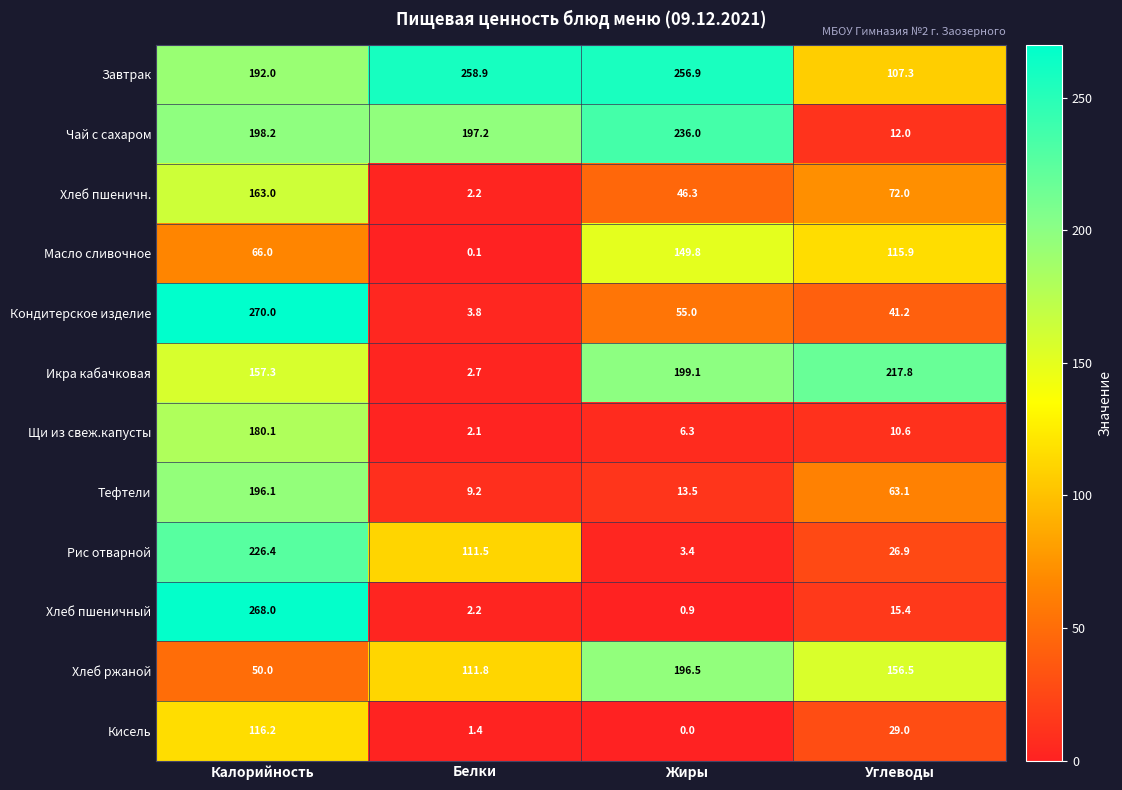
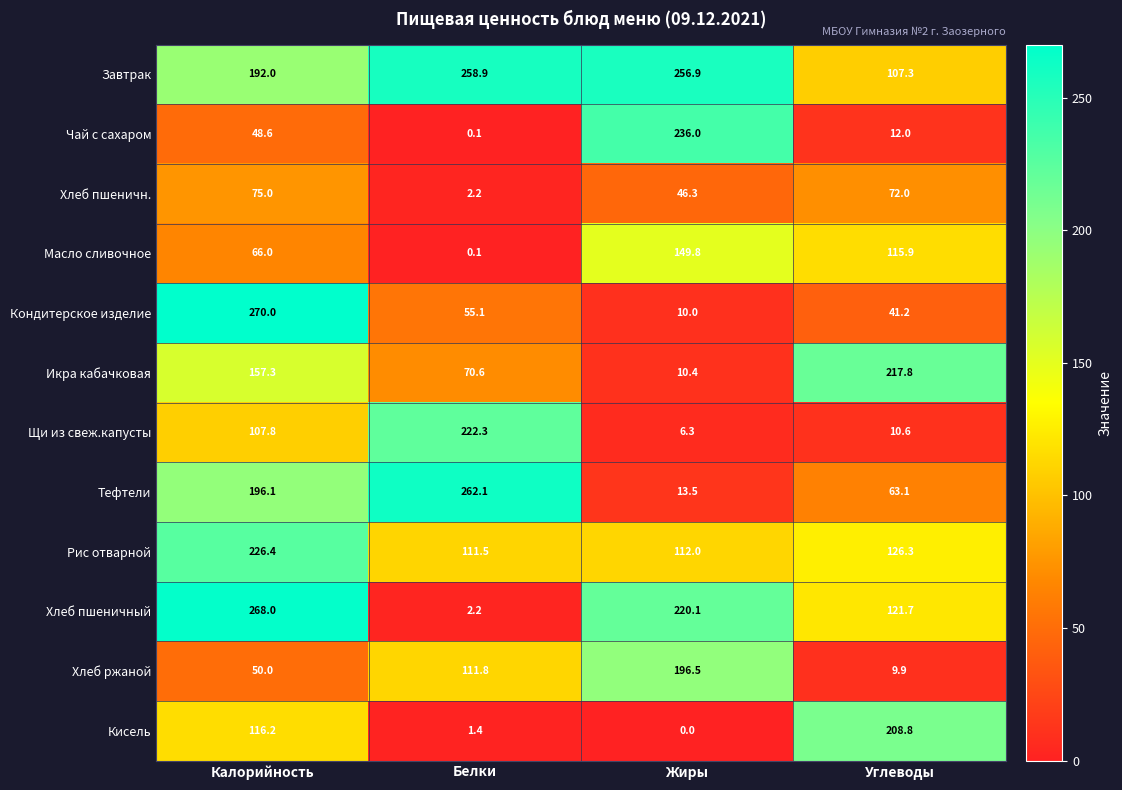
Чай с сахаром, Калорийность: 198.2 -> 48.6
Чай с сахаром, Белки: 197.2 -> 0.1
Хлеб пшеничн., Калорийность: 163.0 -> 75.0
Кондитерское изделие, Белки: 3.8 -> 55.1
Кондитерское изделие, Жиры: 55.0 -> 10.0
Икра кабачковая, Белки: 2.7 -> 70.6
Икра кабачковая, Жиры: 199.1 -> 10.4
Щи из свеж.капусты, Калорийность: 180.1 -> 107.8
Щи из свеж.капусты, Белки: 2.1 -> 222.3
Тефтели, Белки: 9.2 -> 262.1
Рис отварной, Жиры: 3.4 -> 112.0
Рис отварной, Углеводы: 26.9 -> 126.3
Хлеб пшеничный, Жиры: 0.9 -> 220.1
Хлеб пшеничный, Углеводы: 15.4 -> 121.7
Хлеб ржаной, Углеводы: 156.5 -> 9.9
Кисель, Углеводы: 29.0 -> 208.8
